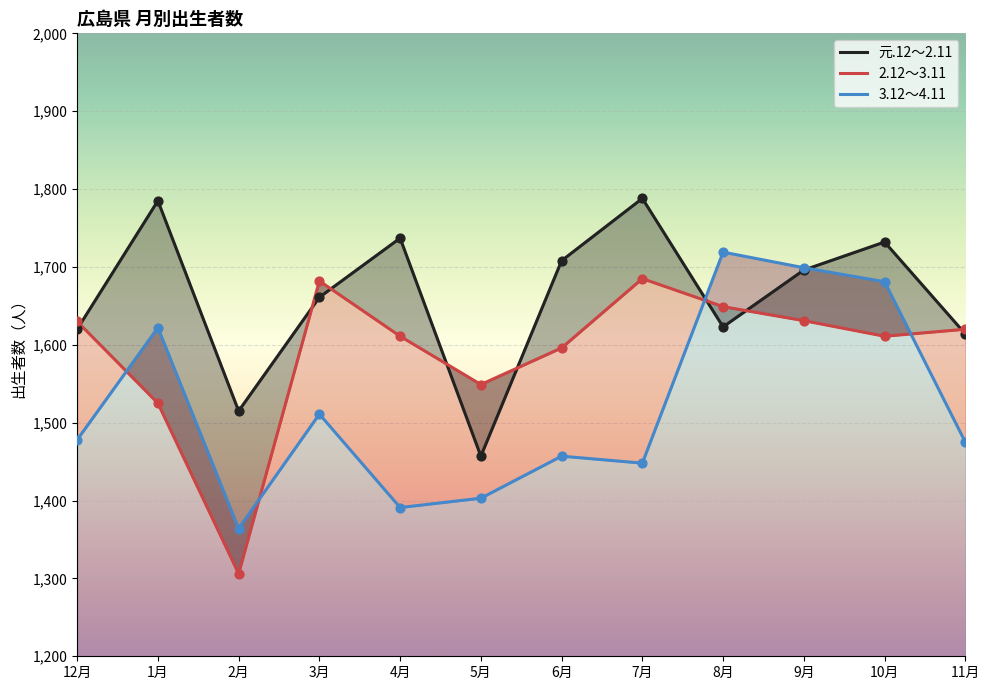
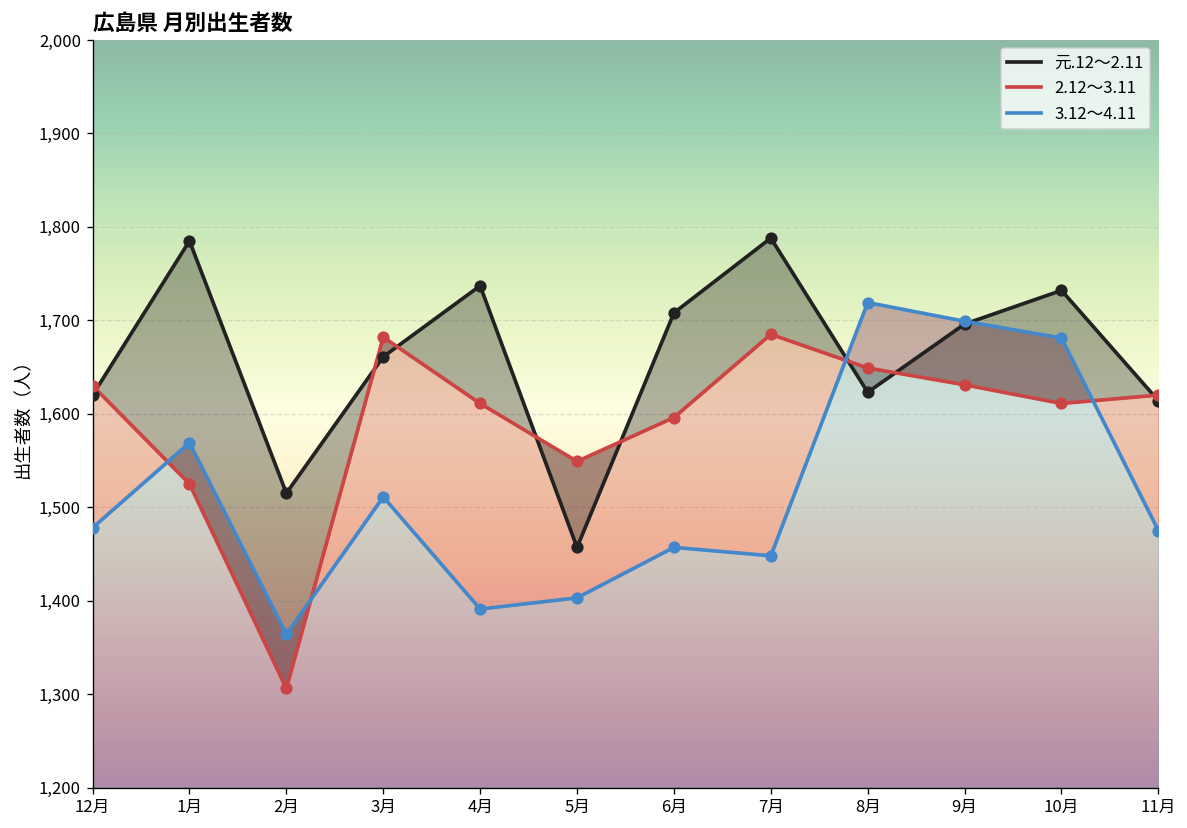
3.12～4.11, 1月: 1,620 -> 1,570
